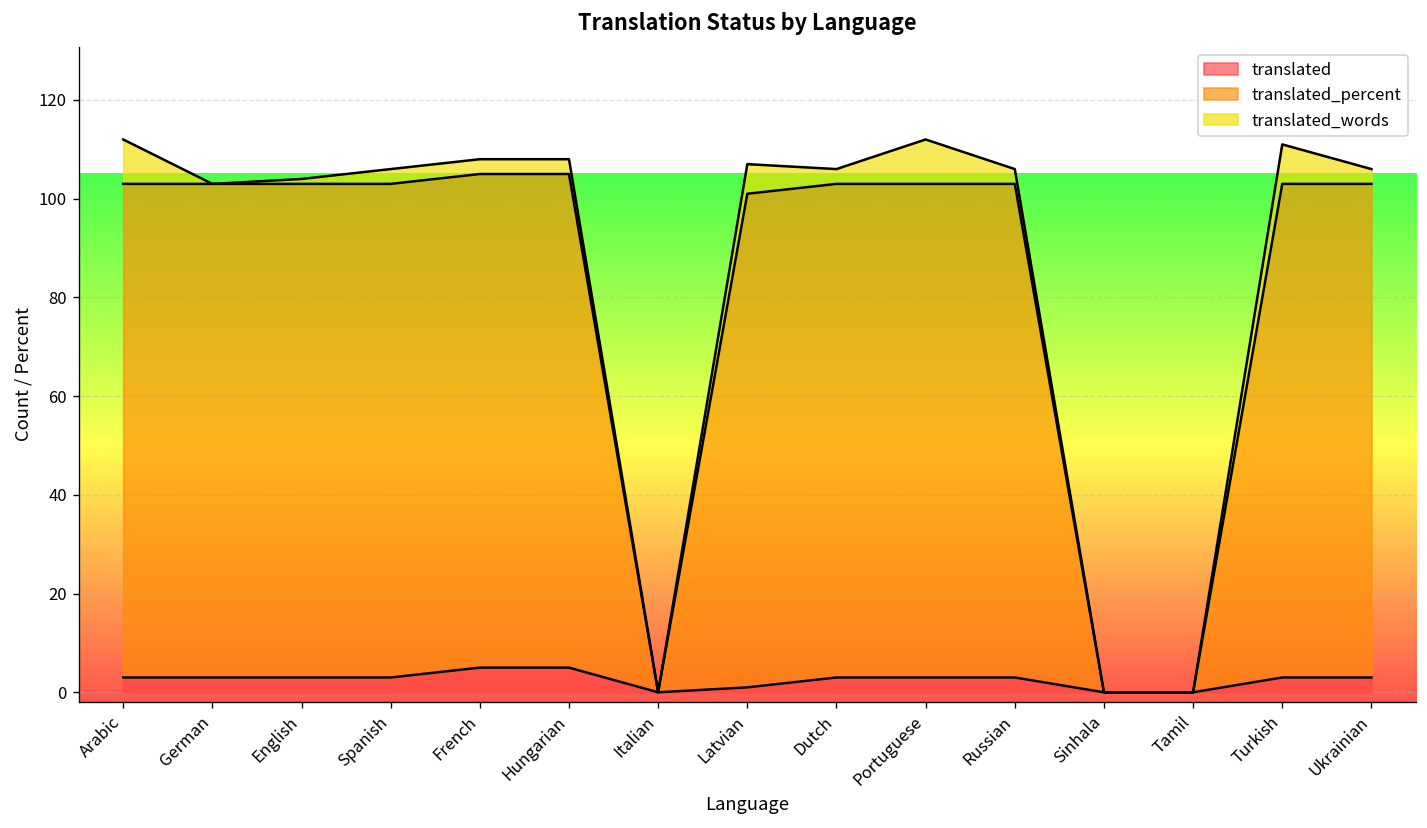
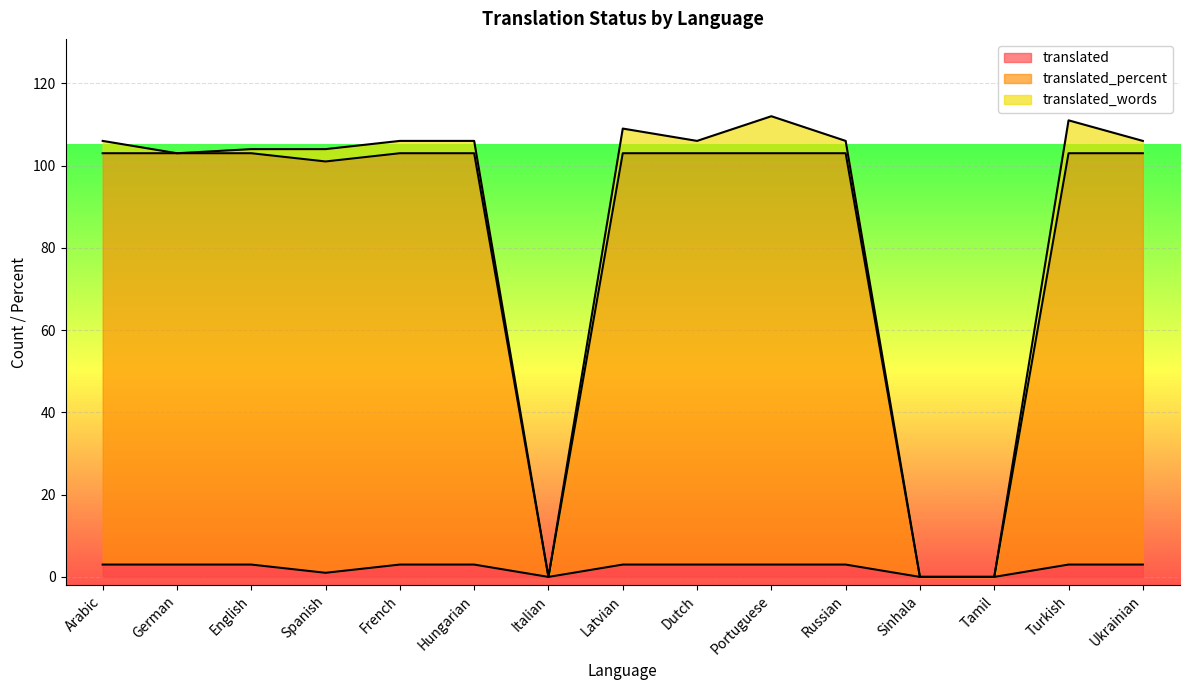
translated_words, Arabic: 9 -> 3
translated, Spanish: 3 -> 1
translated, French: 5 -> 3
translated, Hungarian: 5 -> 3
translated, Latvian: 1 -> 3
